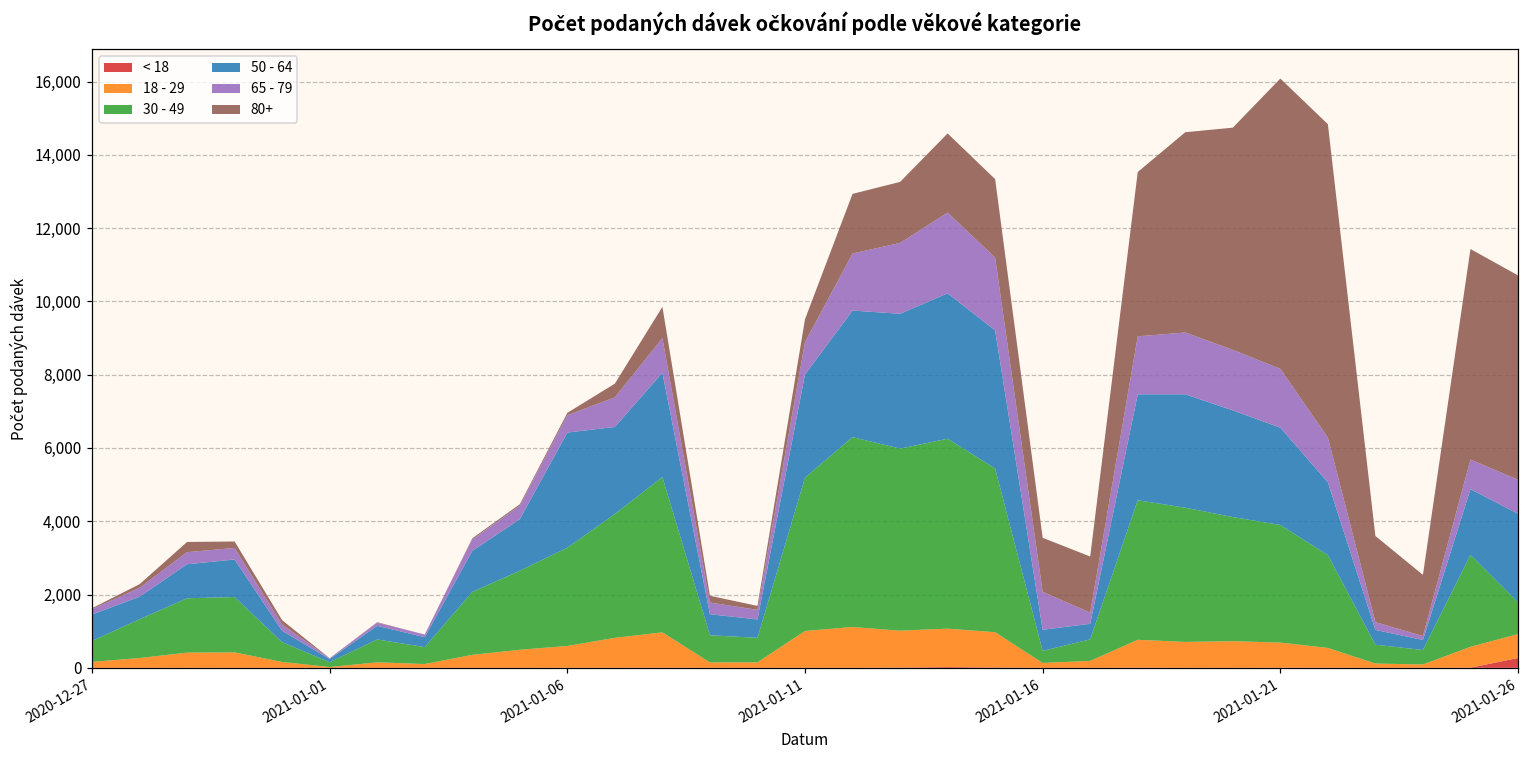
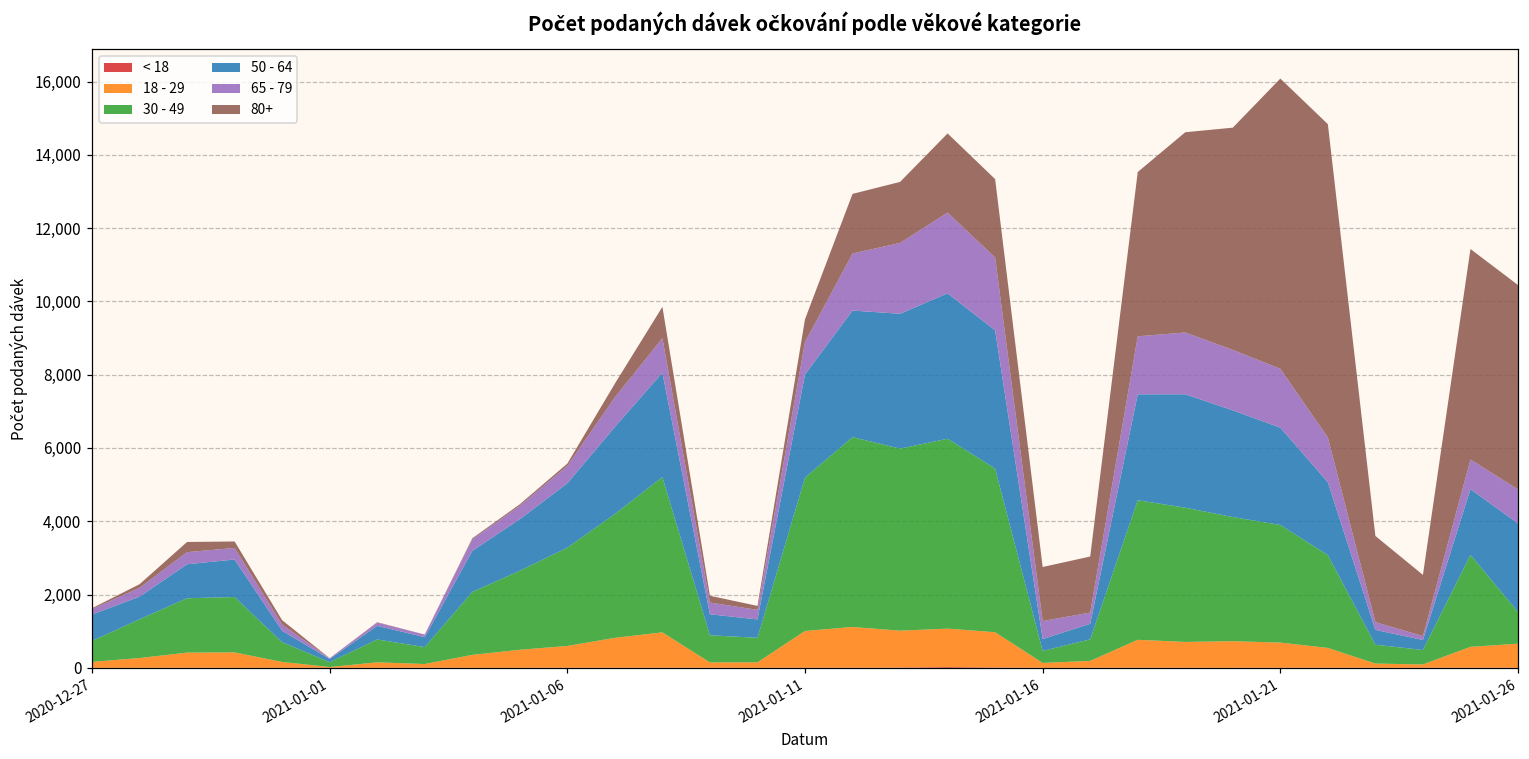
50 - 64, 2021-01-06: 3,100 -> 1,800
50 - 64, 2021-01-16: 600 -> 300
65 - 79, 2021-01-16: 1,000 -> 500
< 18, 2021-01-26: 300 -> 0
